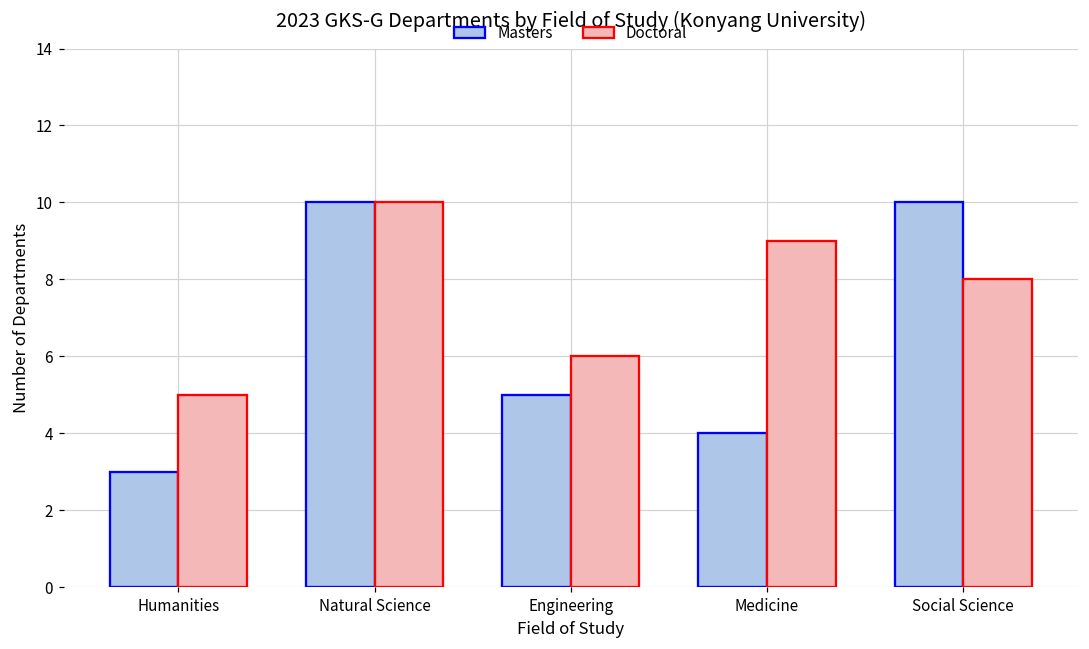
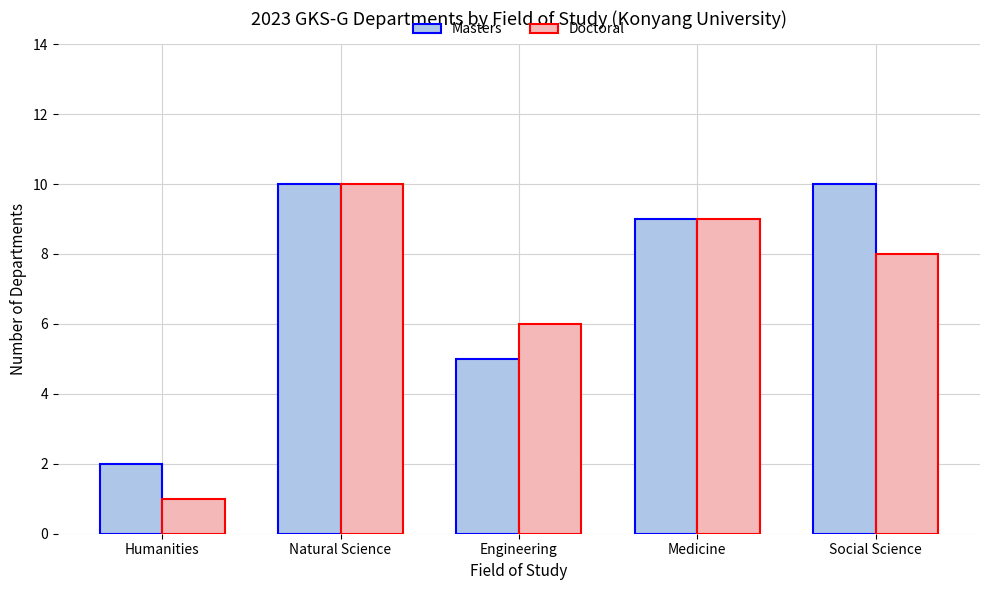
Masters, Humanities: 3 -> 2
Doctoral, Humanities: 5 -> 1
Masters, Medicine: 4 -> 9
